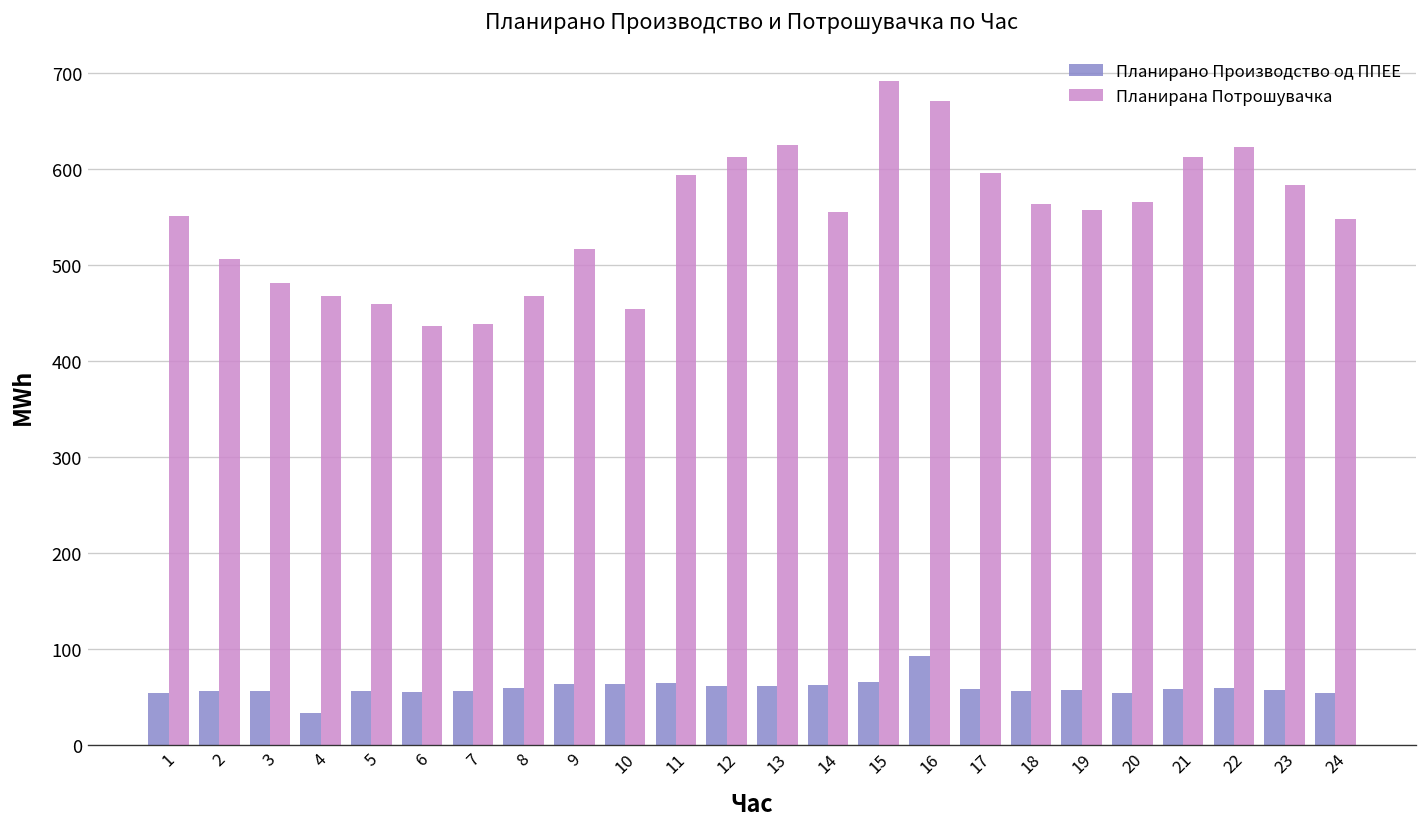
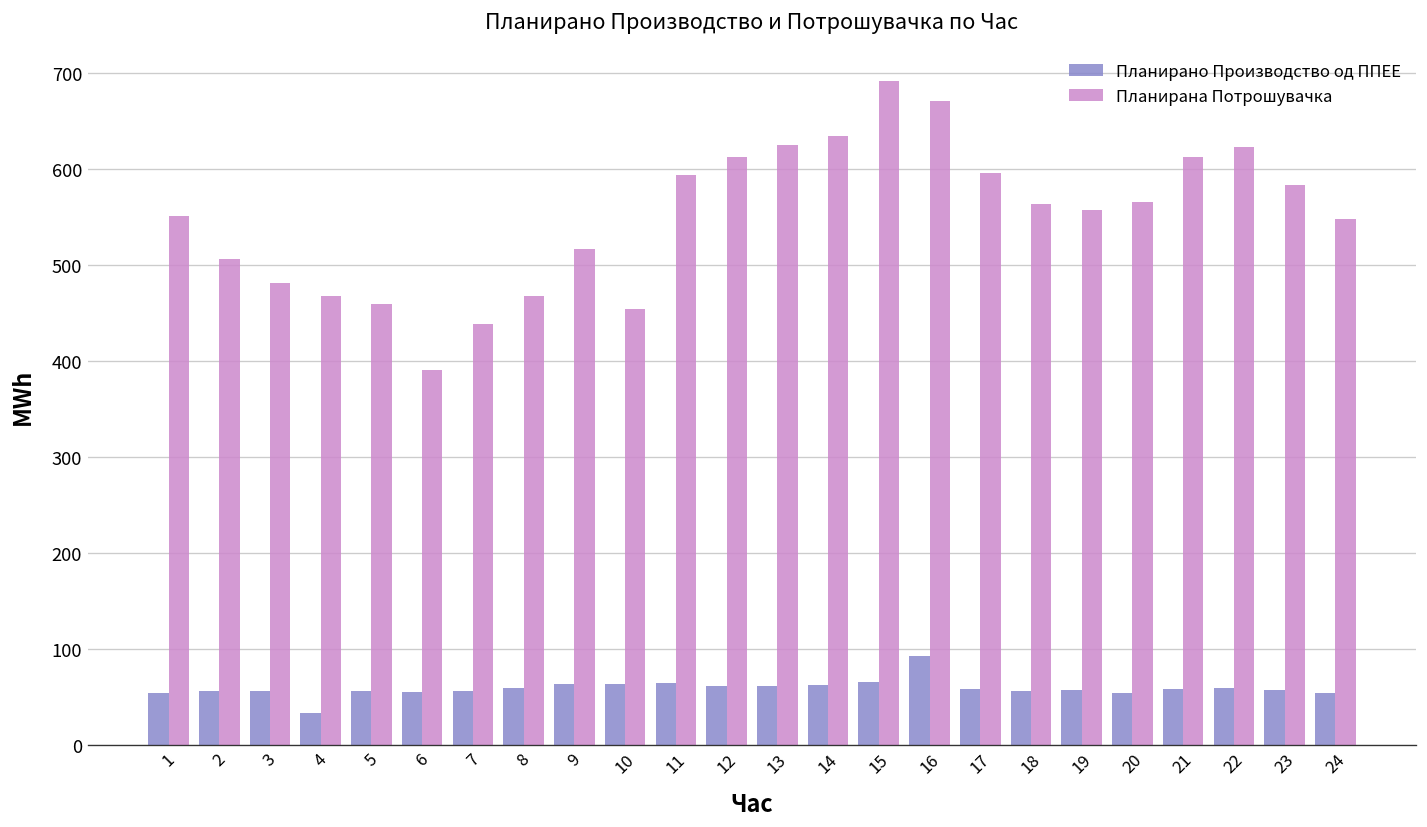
Планирана Потрошувачка, 6: 440 -> 390
Планирана Потрошувачка, 14: 560 -> 630
